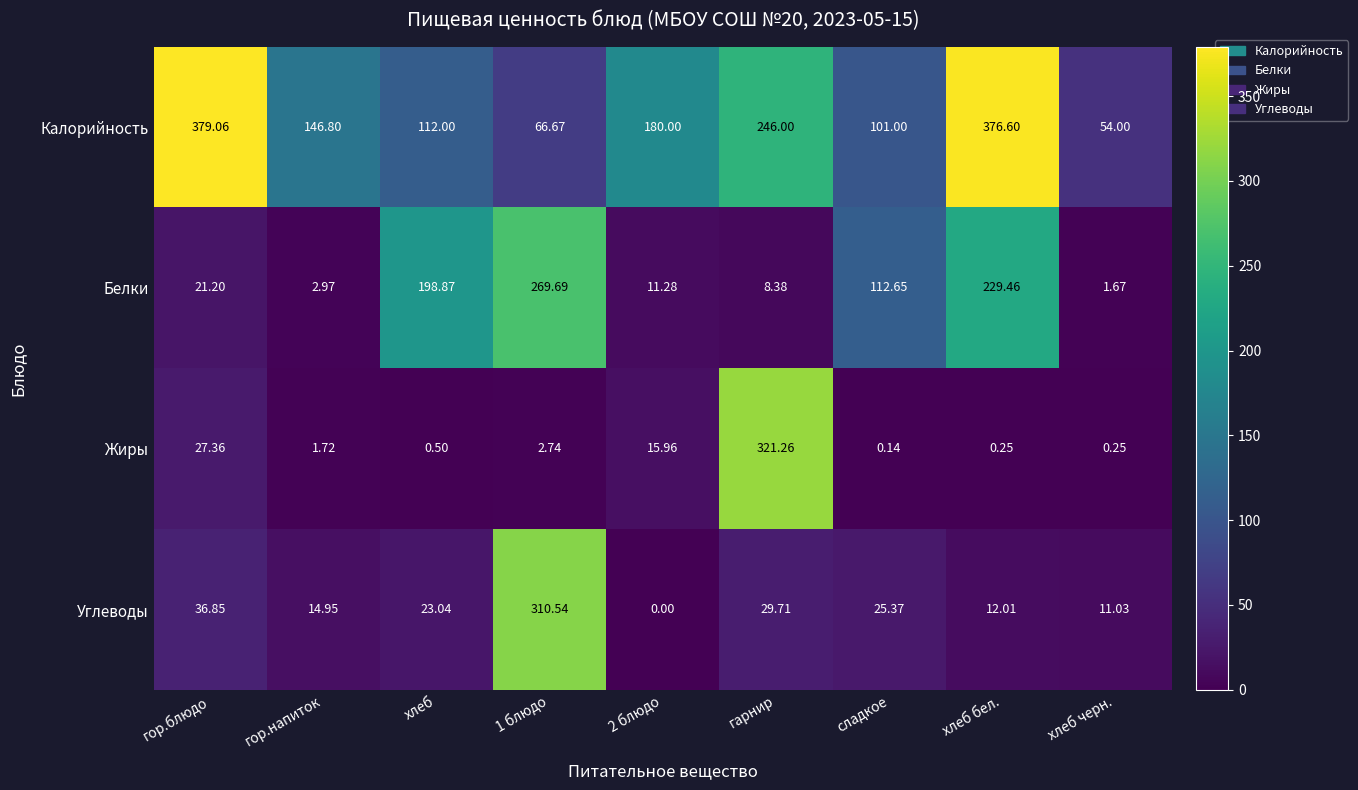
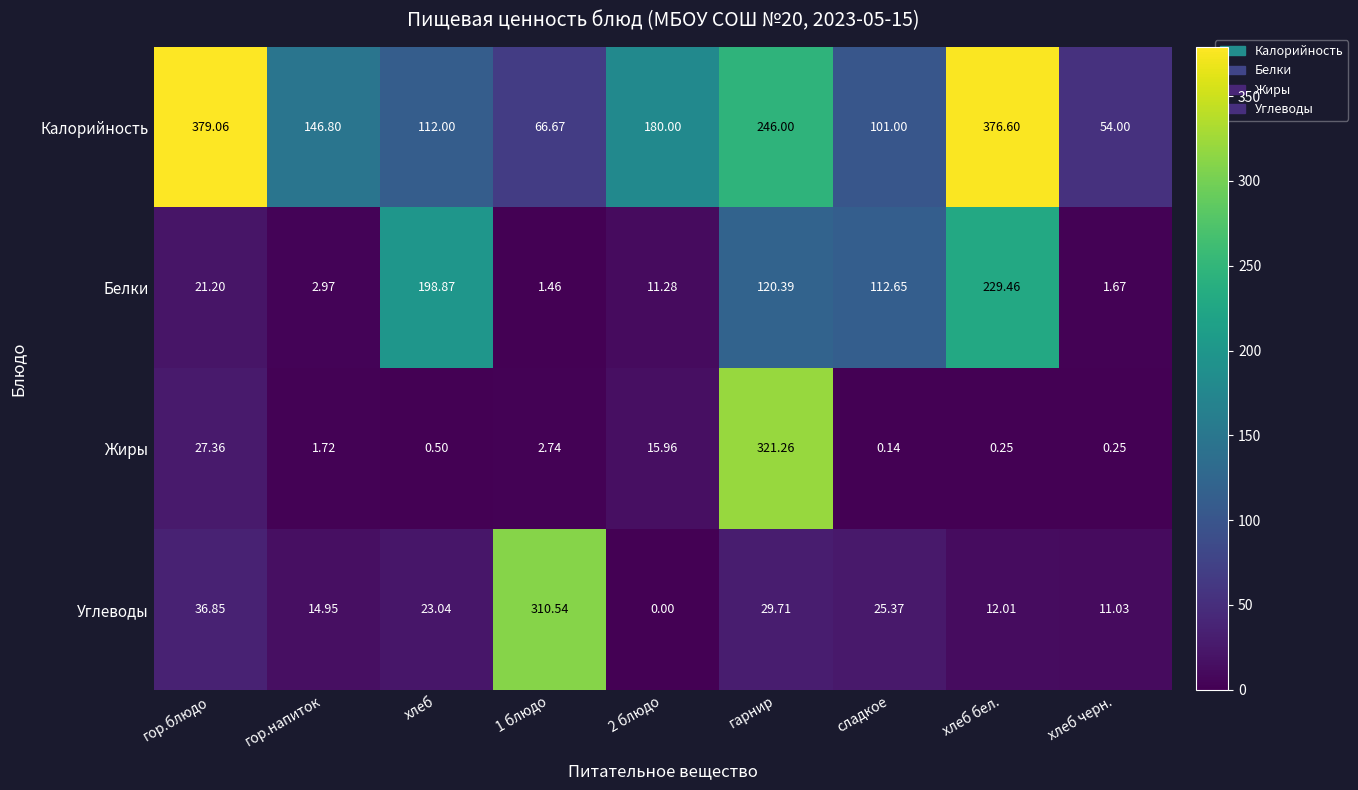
Белки, 1 блюдо: 269.69 -> 1.46
Белки, гарнир: 8.38 -> 120.39
